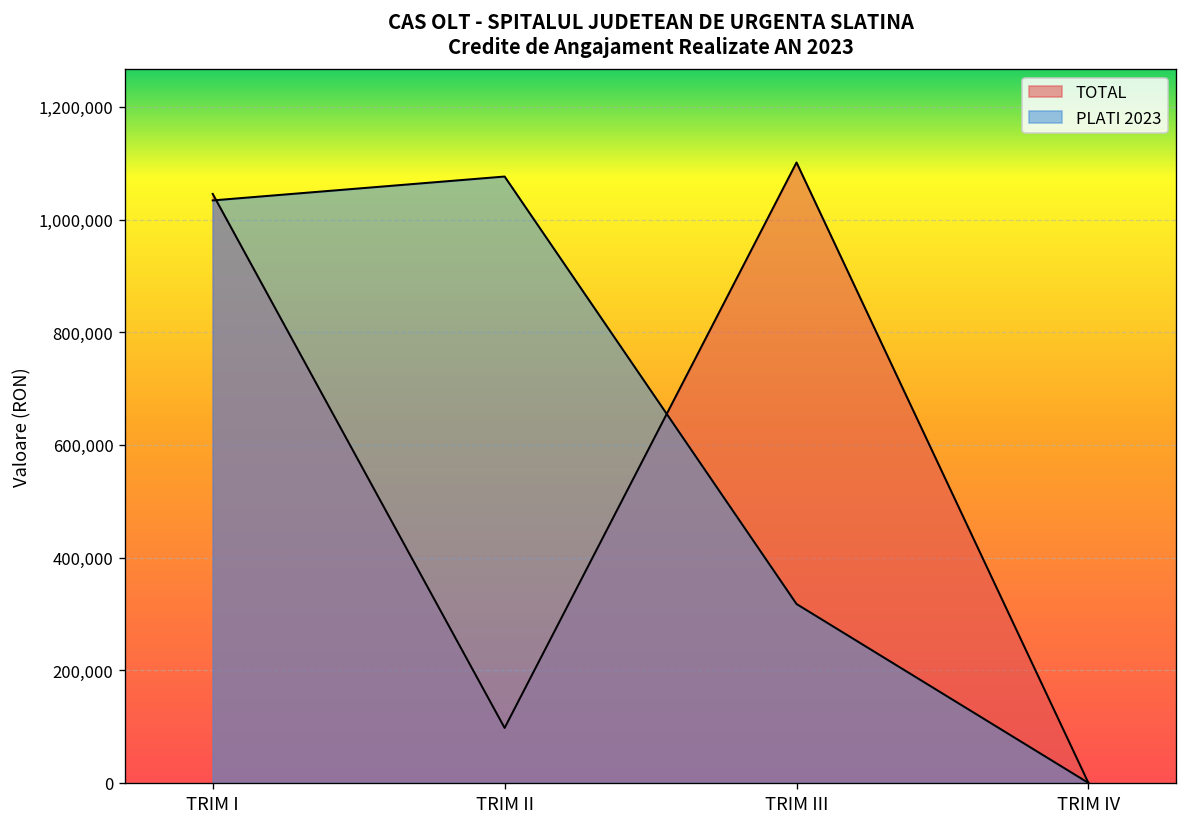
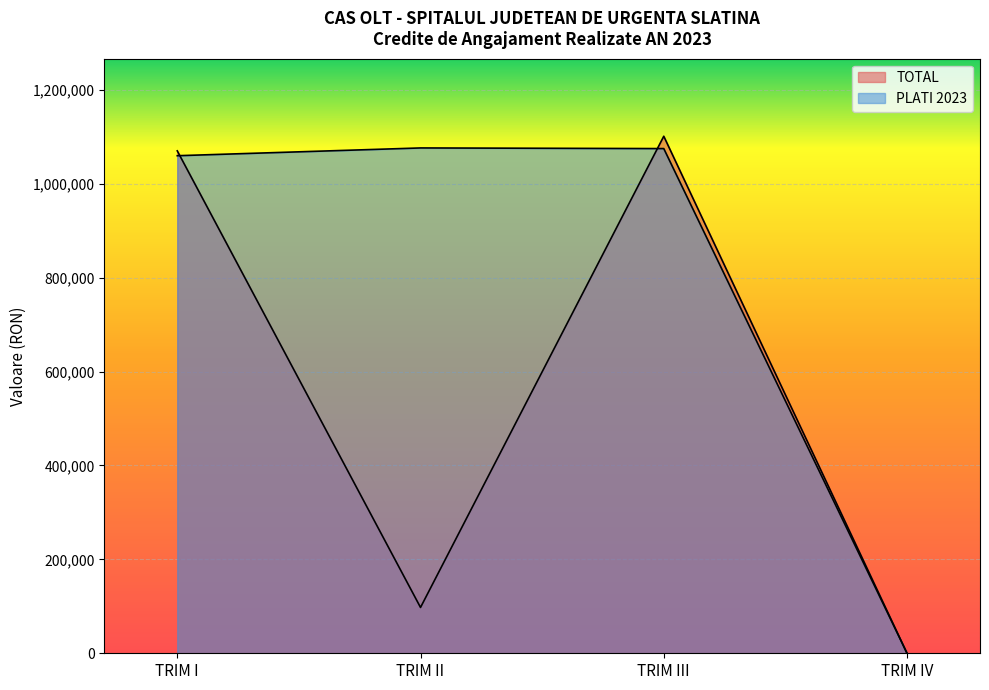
TOTAL, TRIM I: 1,050,000 -> 1,070,000
PLATI 2023, TRIM I: 1,030,000 -> 1,060,000
PLATI 2023, TRIM III: 320,000 -> 1,070,000
